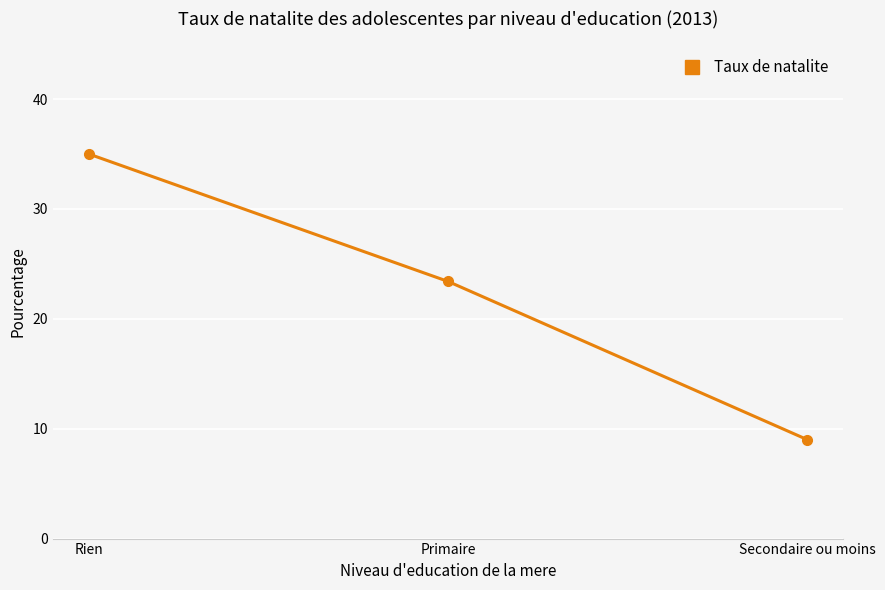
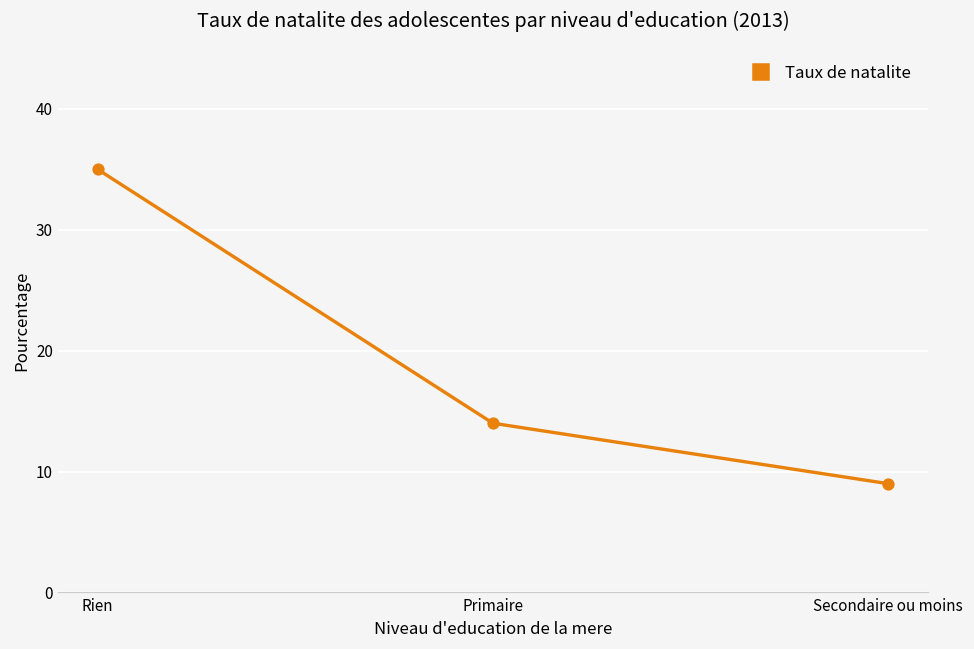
Primaire: 23.4 -> 14.0
